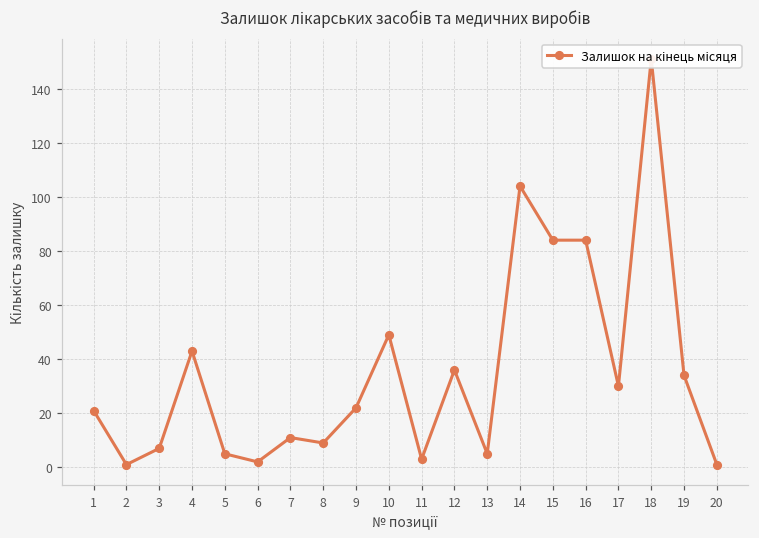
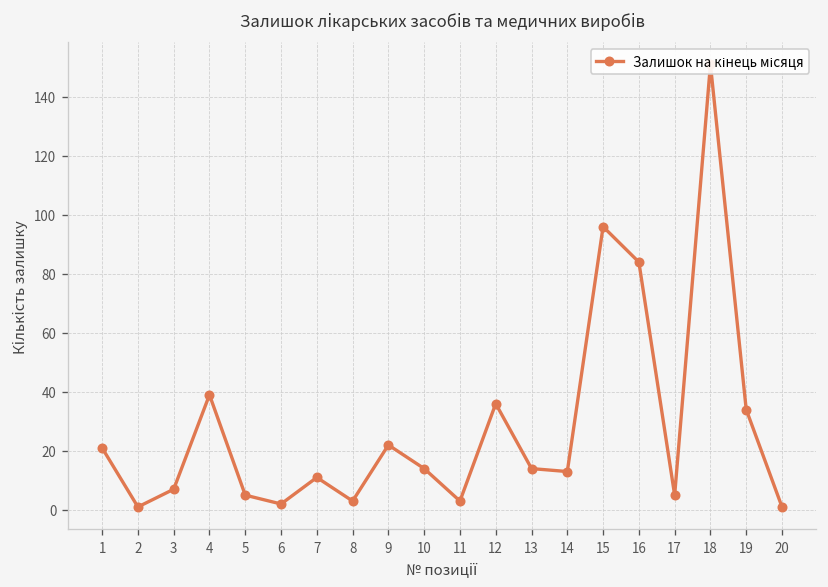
4: 43 -> 39
8: 9 -> 3
10: 49 -> 14
13: 5 -> 14
14: 104 -> 13
15: 84 -> 96
17: 30 -> 5
